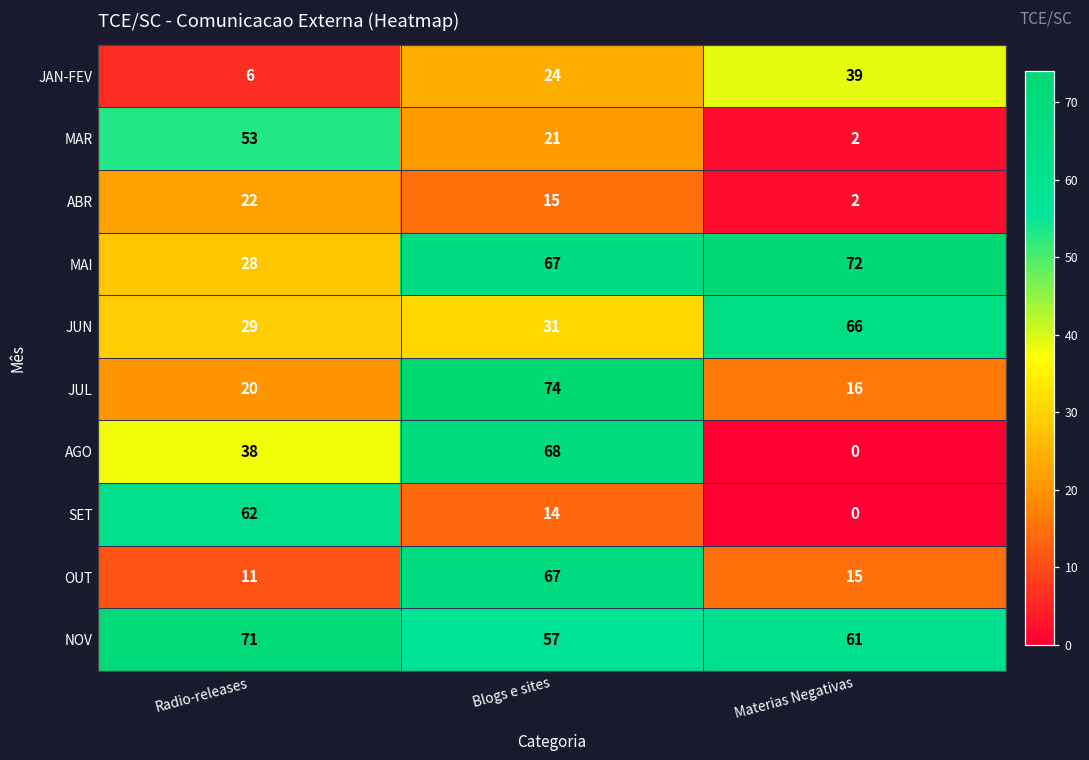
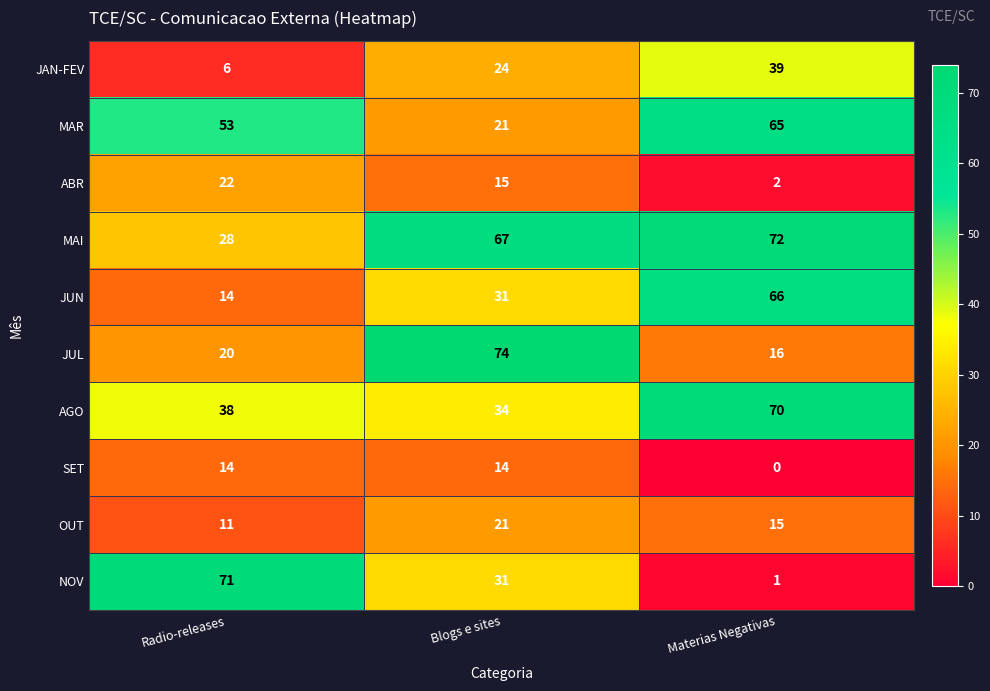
MAR, Materias Negativas: 2 -> 65
JUN, Radio-releases: 29 -> 14
AGO, Blogs e sites: 68 -> 34
AGO, Materias Negativas: 0 -> 70
SET, Radio-releases: 62 -> 14
OUT, Blogs e sites: 67 -> 21
NOV, Blogs e sites: 57 -> 31
NOV, Materias Negativas: 61 -> 1
